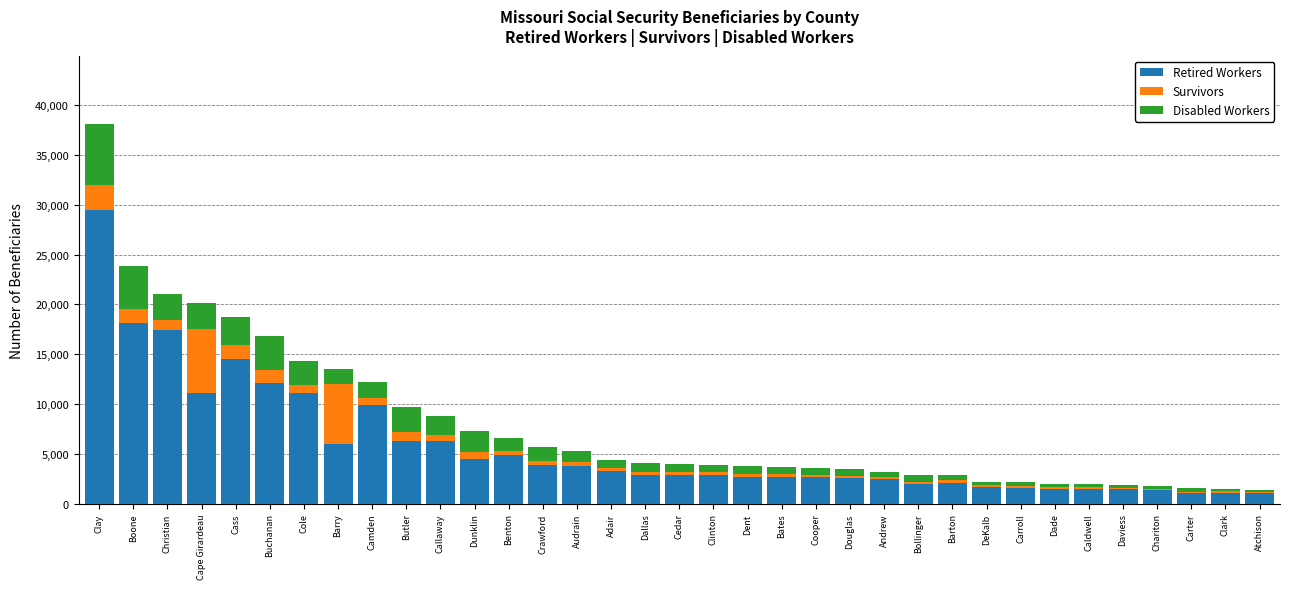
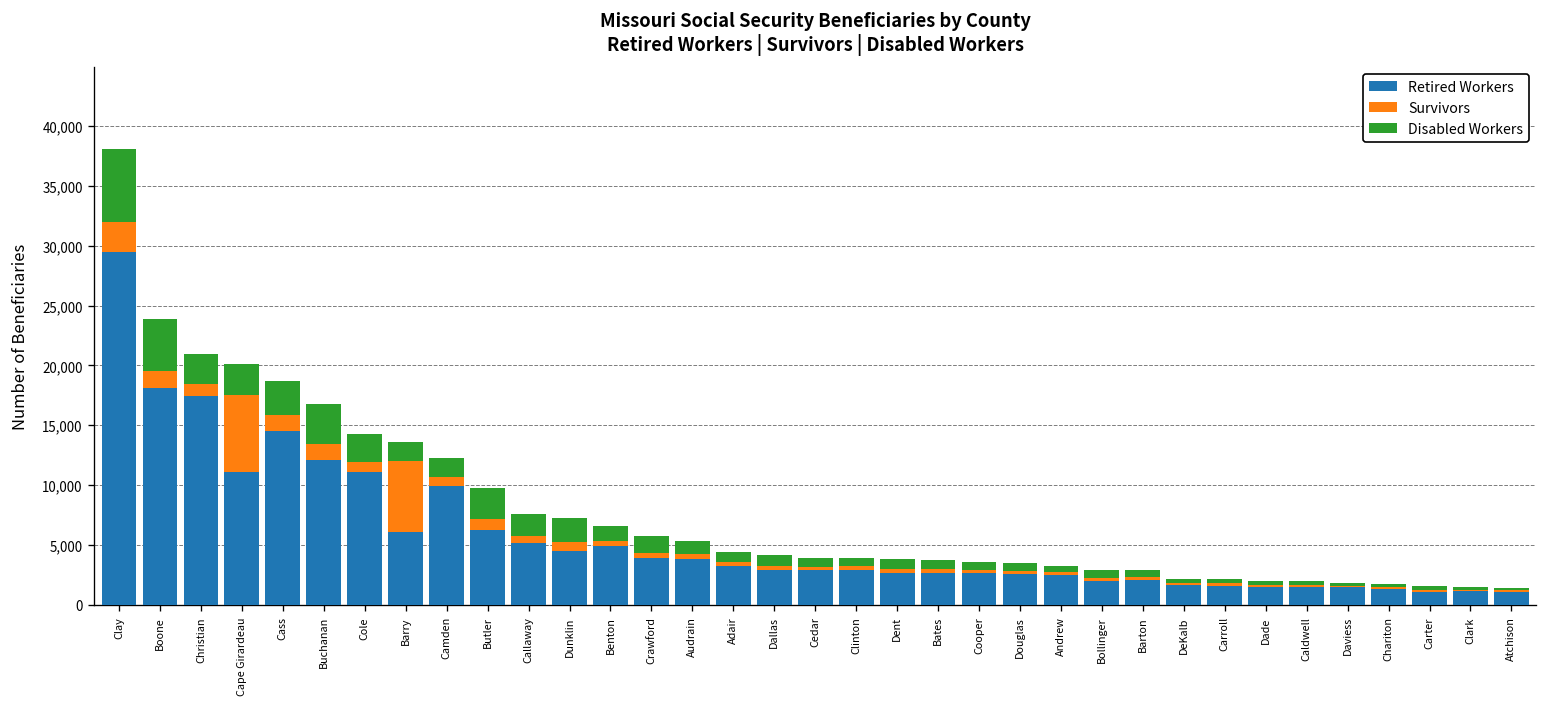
Retired Workers, Callaway: 6,000 -> 5,000
